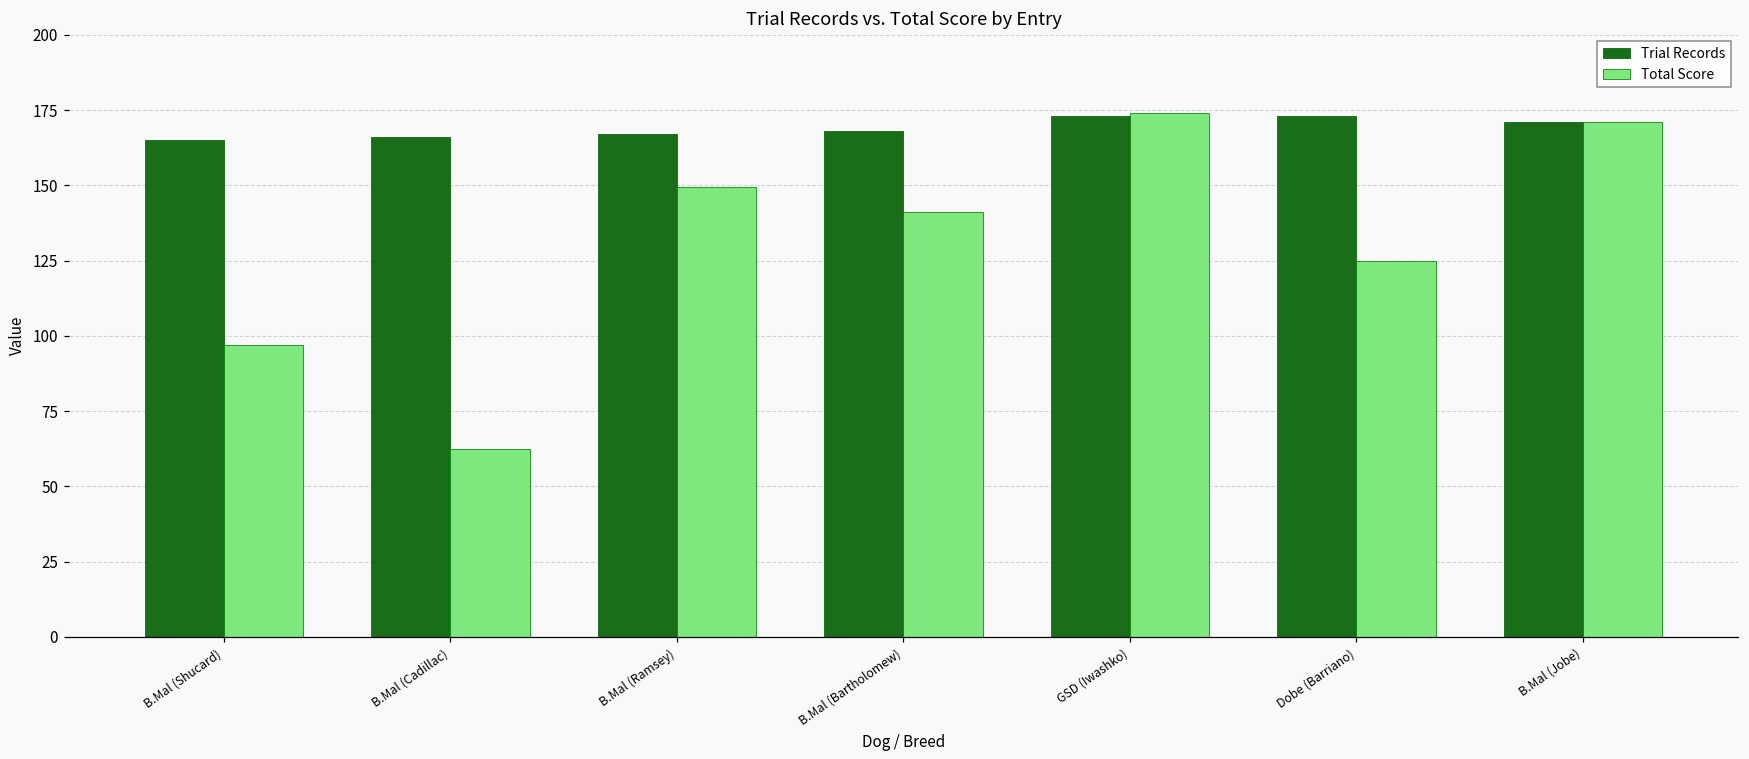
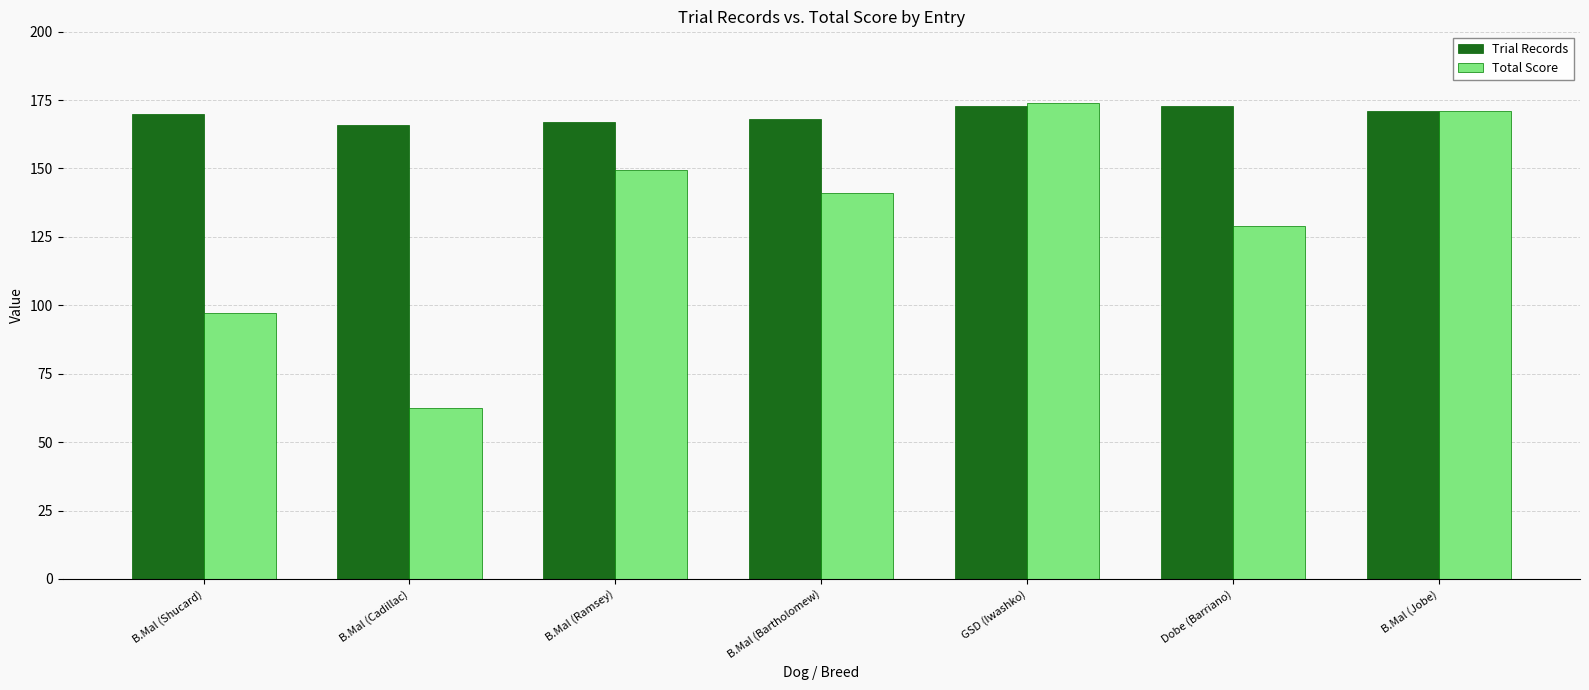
Trial Records, B.Mal (Shucard): 165 -> 170
Total Score, Dobe (Barriano): 125 -> 129
